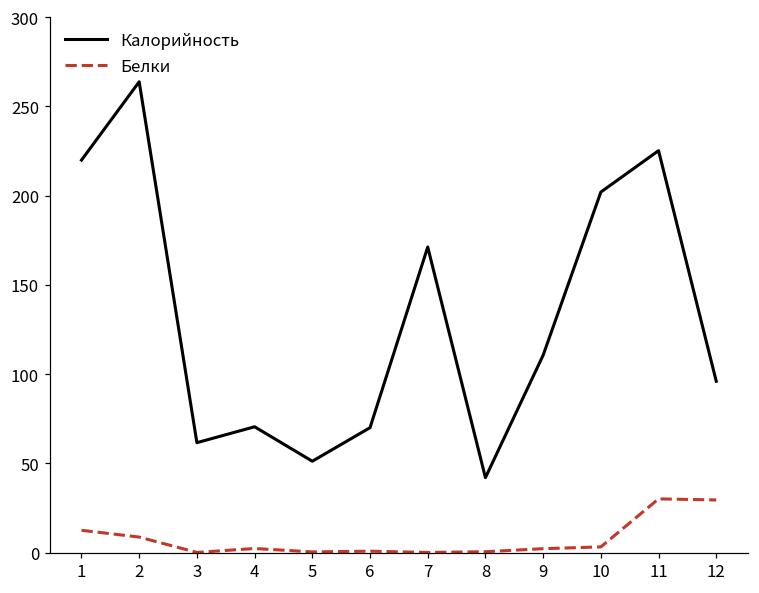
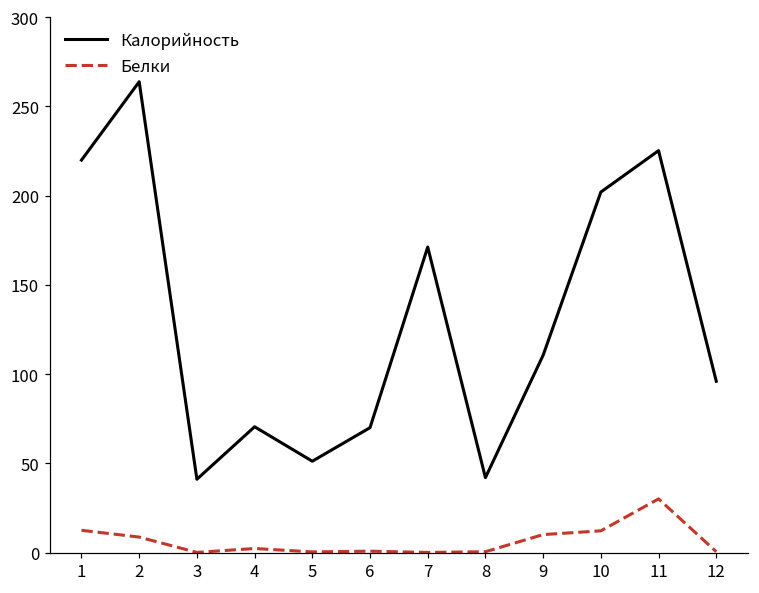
Калорийность, 3: 62 -> 41
Белки, 9: 2 -> 10
Белки, 10: 3 -> 12
Белки, 12: 30 -> 1
